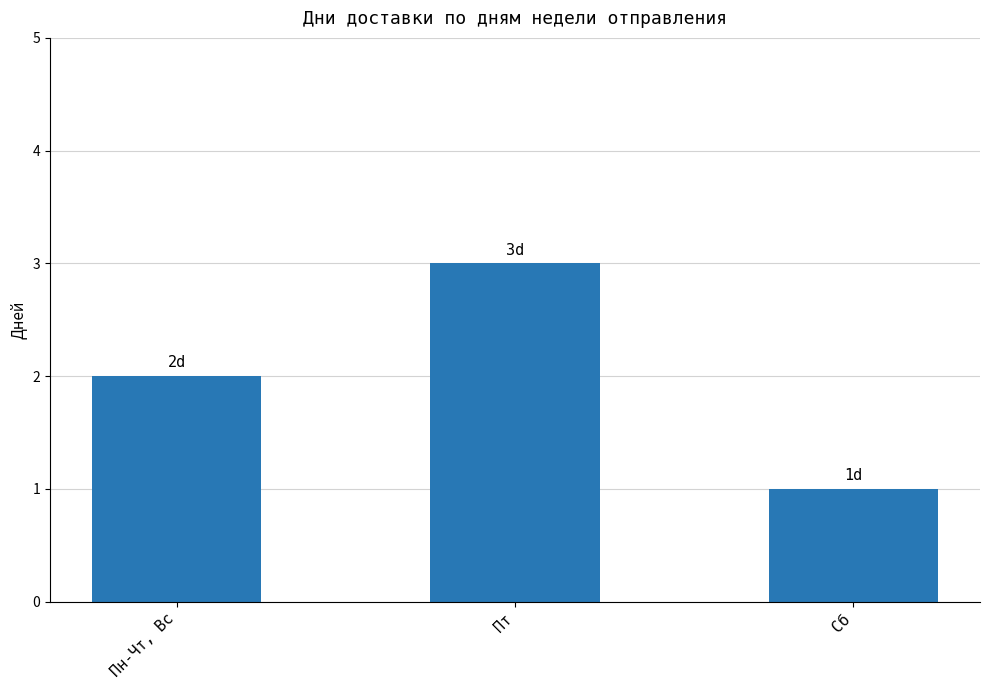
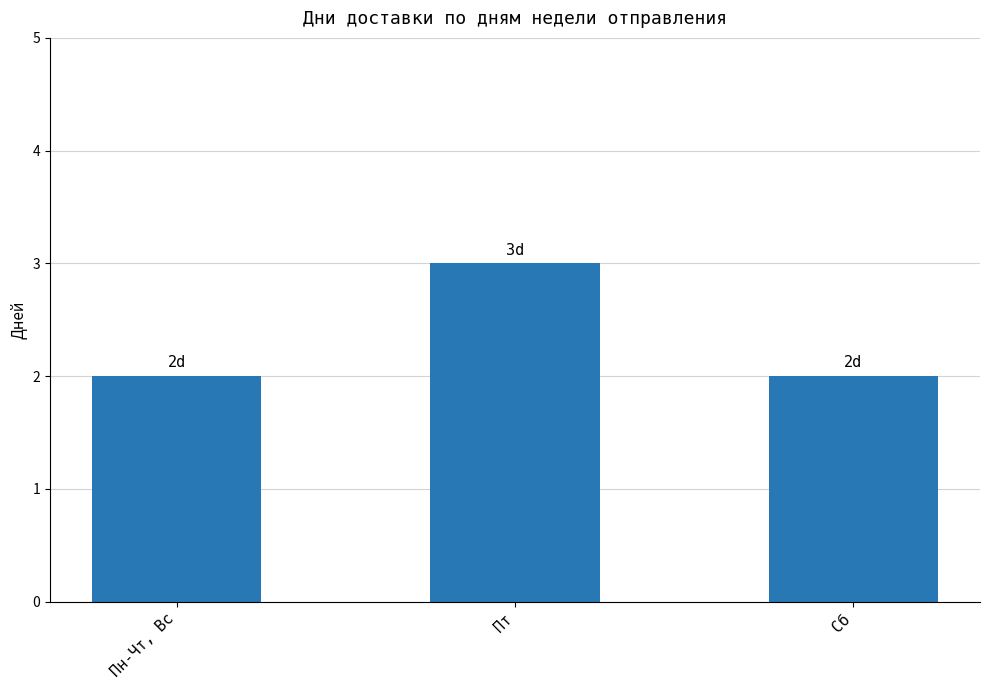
Сб: 1d -> 2d
